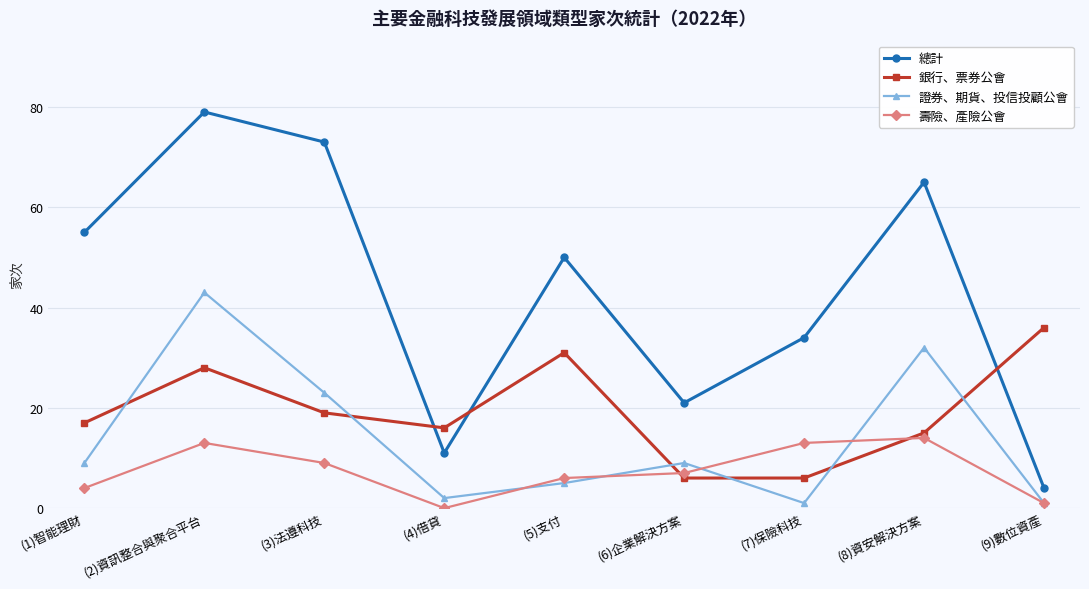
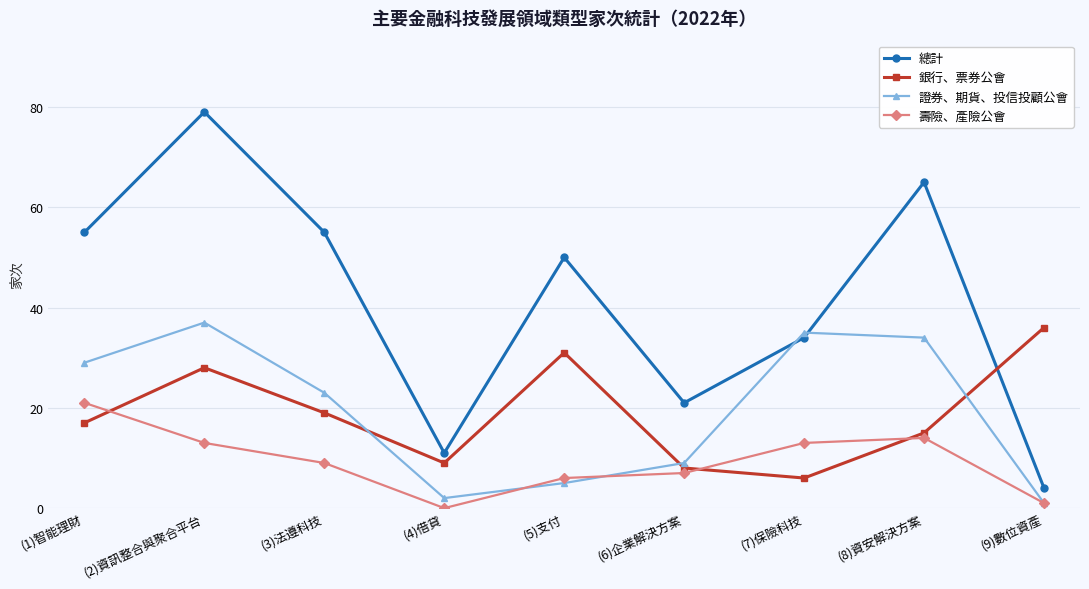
證券、期貨、投信投顧公會, (1)智能理財: 9 -> 29
壽險、產險公會, (1)智能理財: 4 -> 21
證券、期貨、投信投顧公會, (2)資訊整合與聚合平台: 43 -> 37
總計, (3)法遵科技: 73 -> 55
銀行、票券公會, (4)借貸: 16 -> 9
銀行、票券公會, (6)企業解決方案: 6 -> 8
證券、期貨、投信投顧公會, (7)保險科技: 1 -> 35
證券、期貨、投信投顧公會, (8)資安解決方案: 32 -> 34
